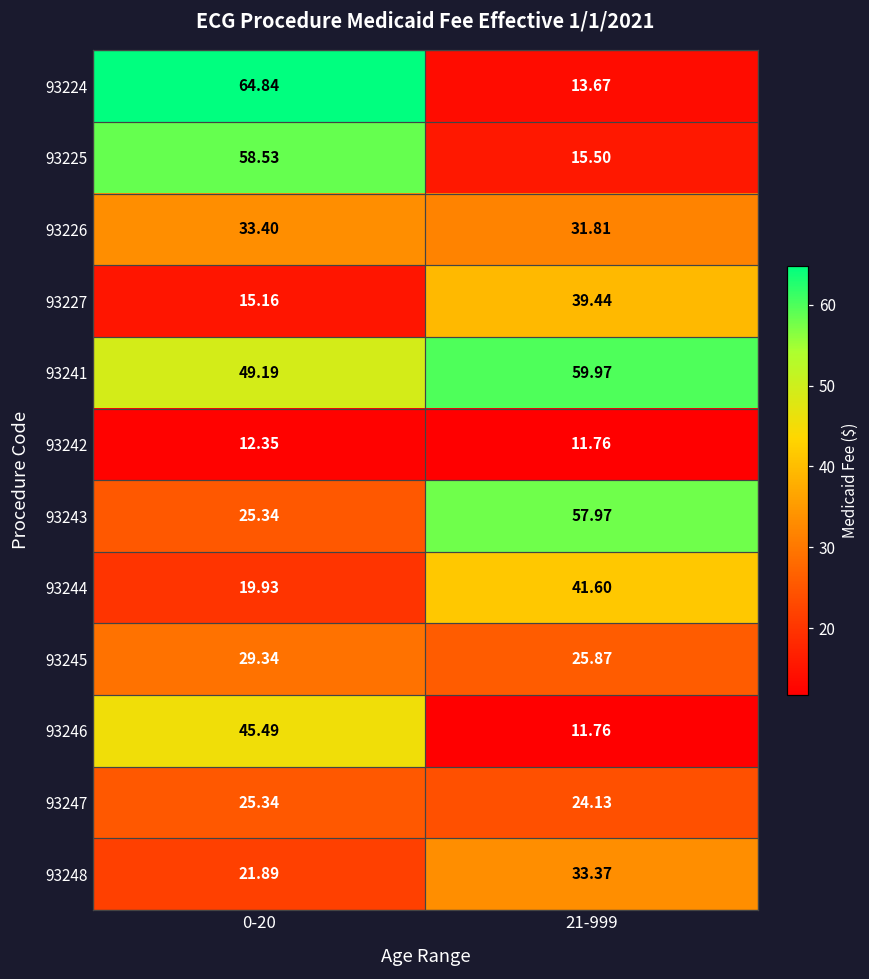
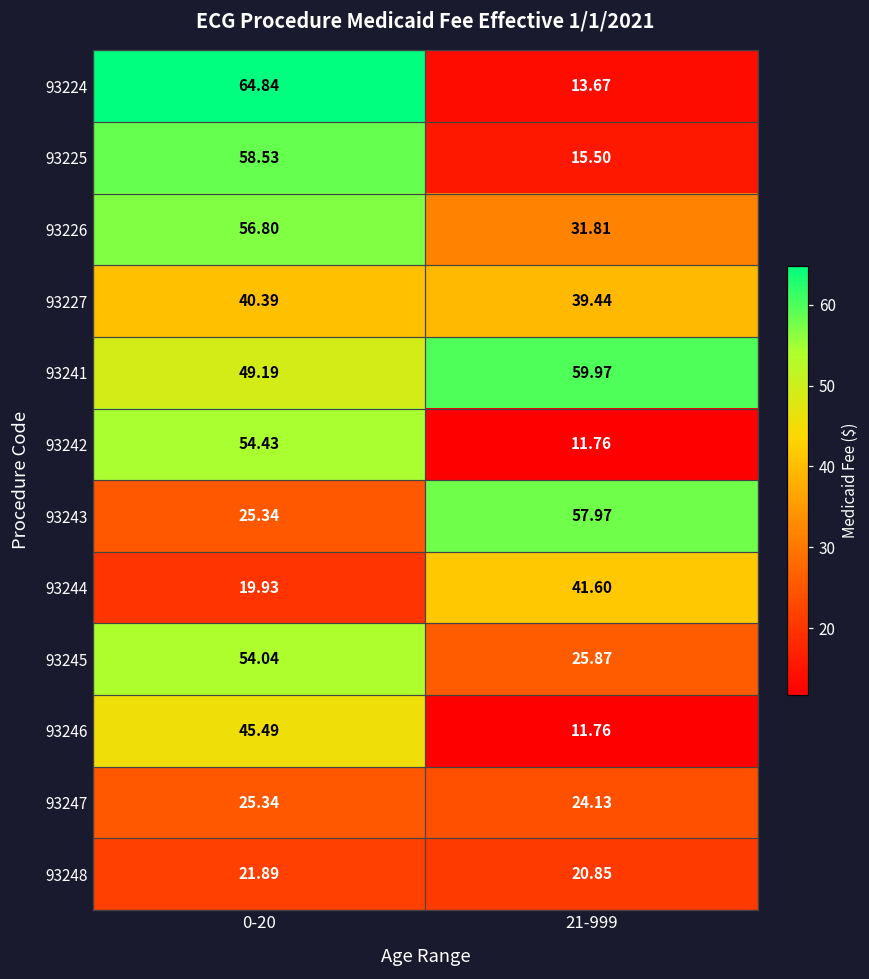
93226, 0-20: 33.40 -> 56.80
93227, 0-20: 15.16 -> 40.39
93242, 0-20: 12.35 -> 54.43
93245, 0-20: 29.34 -> 54.04
93248, 21-999: 33.37 -> 20.85
